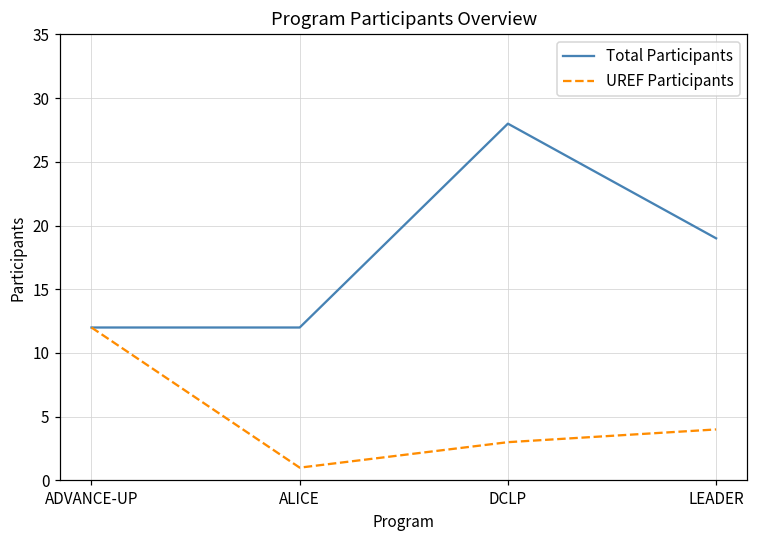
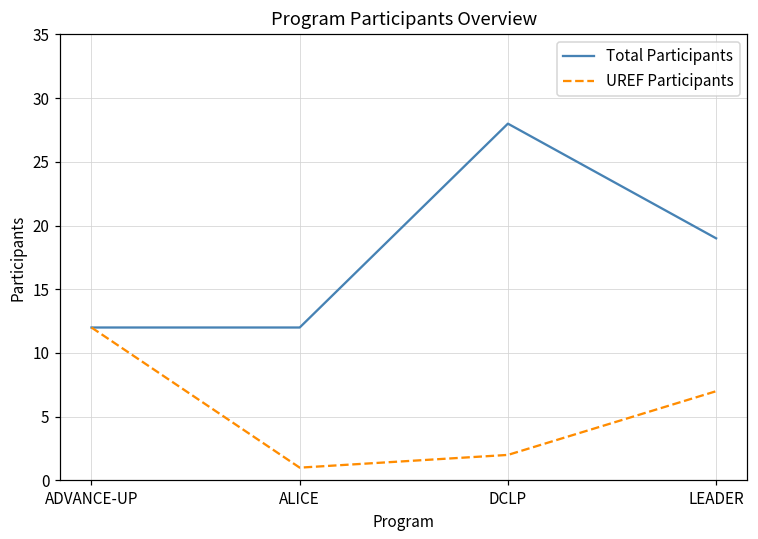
UREF Participants, DCLP: 3 -> 2
UREF Participants, LEADER: 4 -> 7
